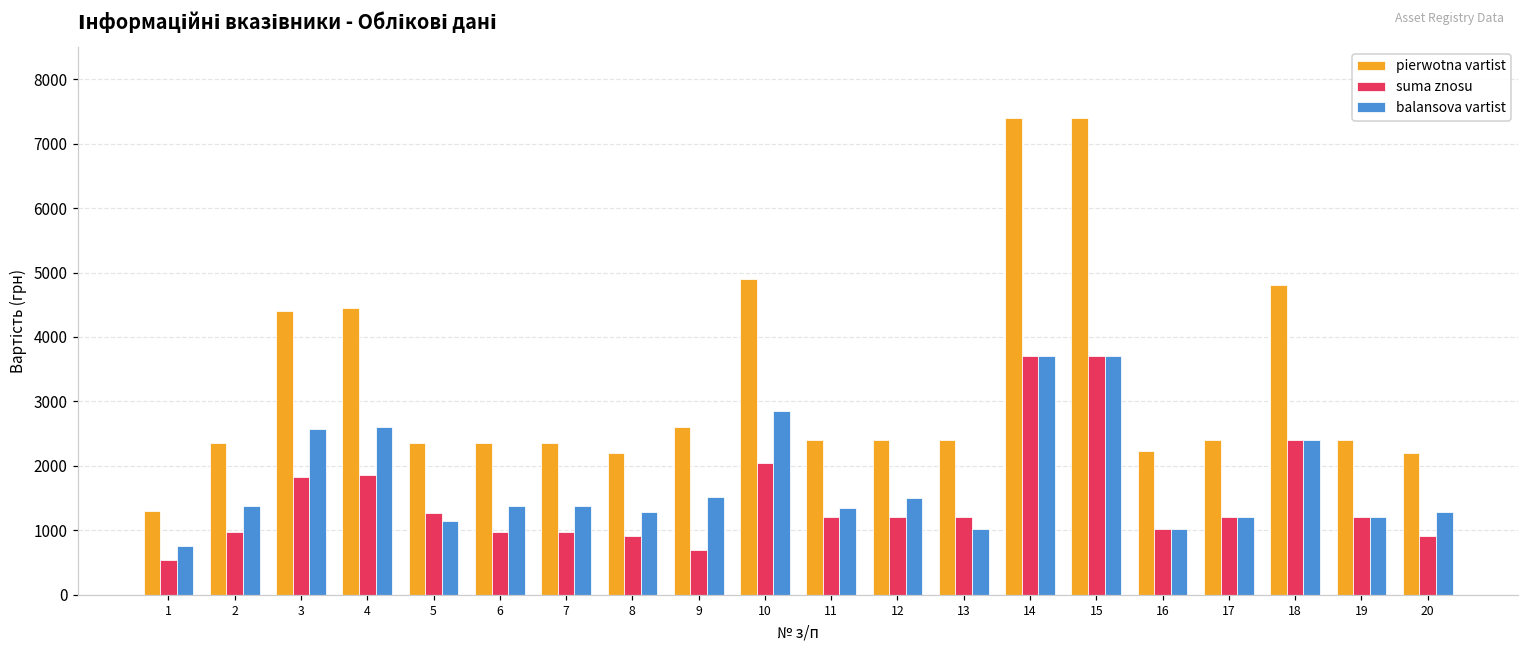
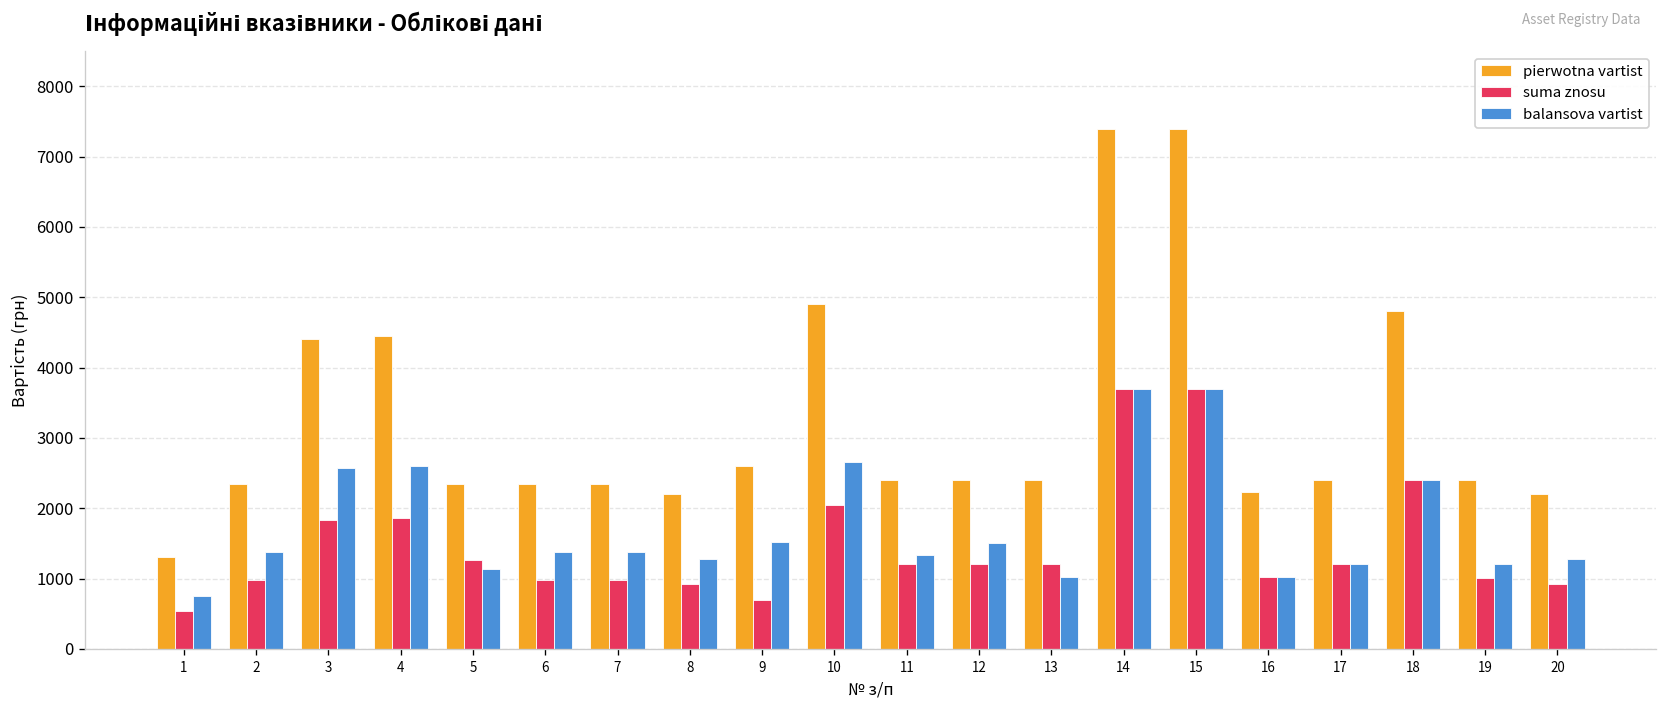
balansova vartist, 10: 2900 -> 2700
suma znosu, 19: 1200 -> 1000
